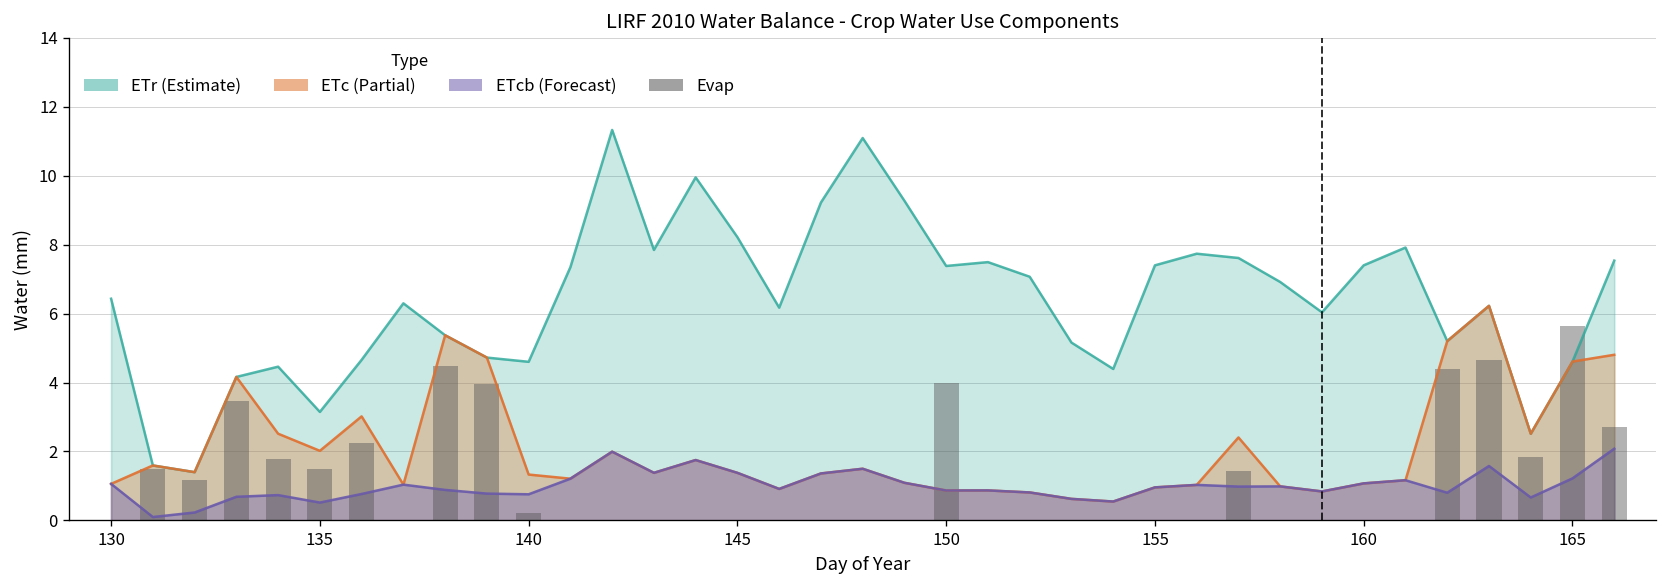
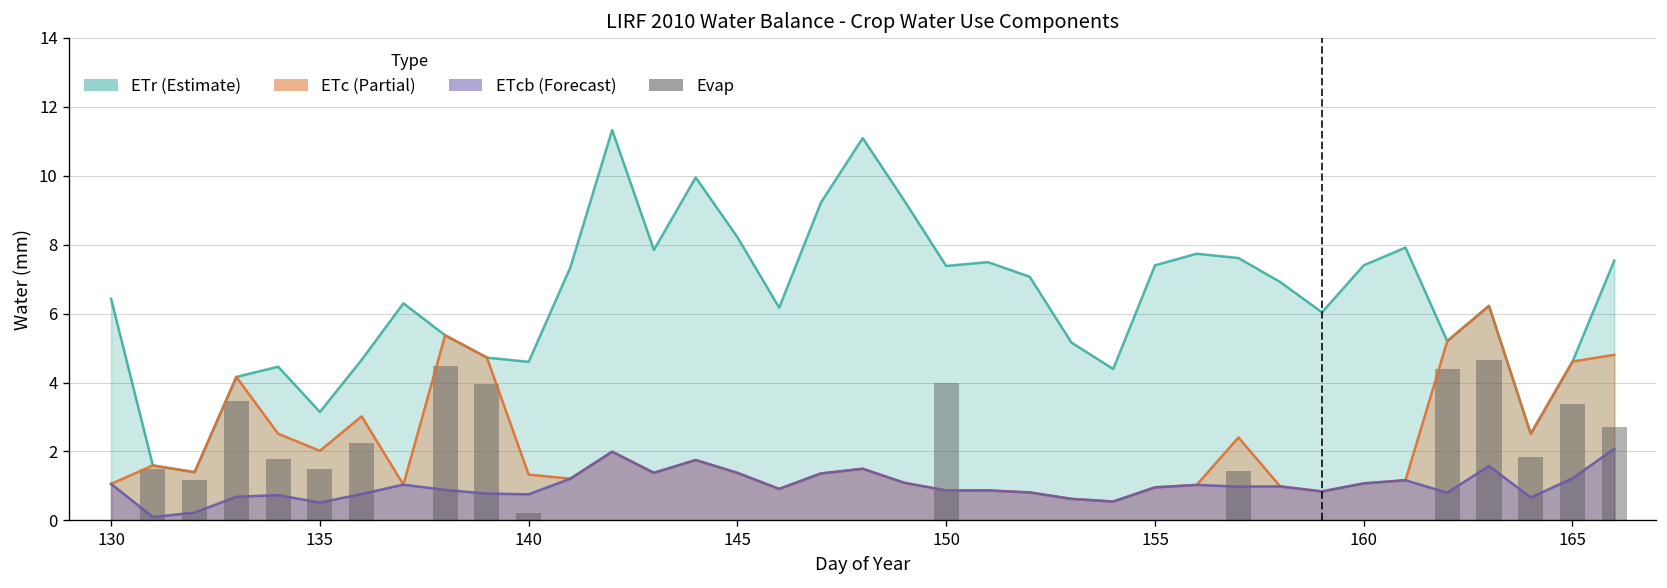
Evap, 165: 5.6 -> 3.4
